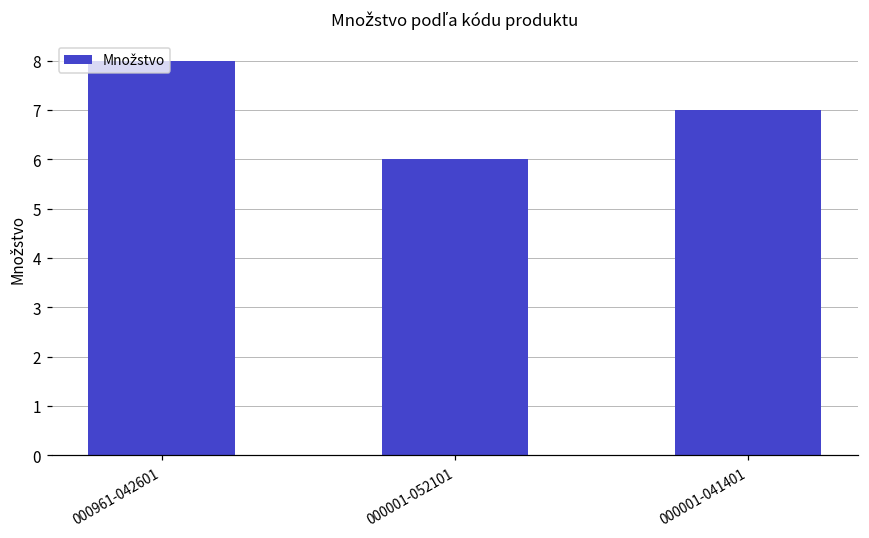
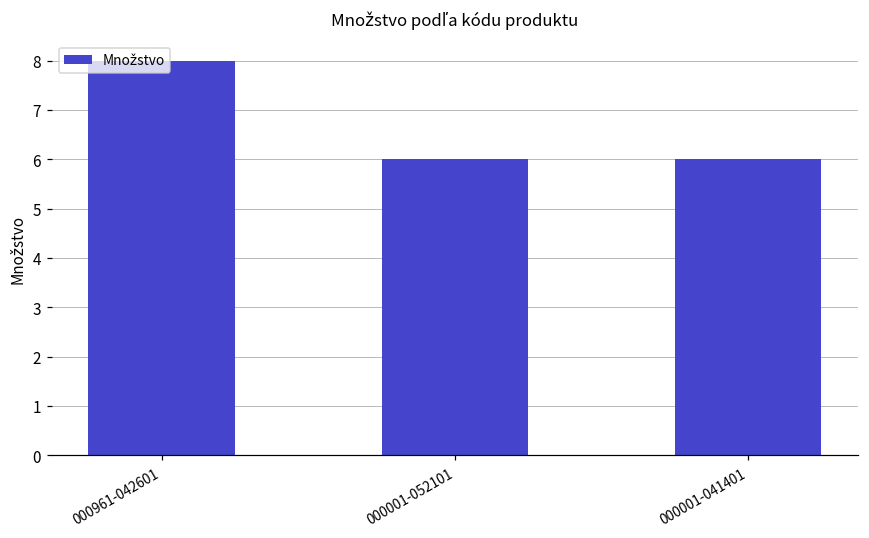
000001-041401: 7 -> 6
